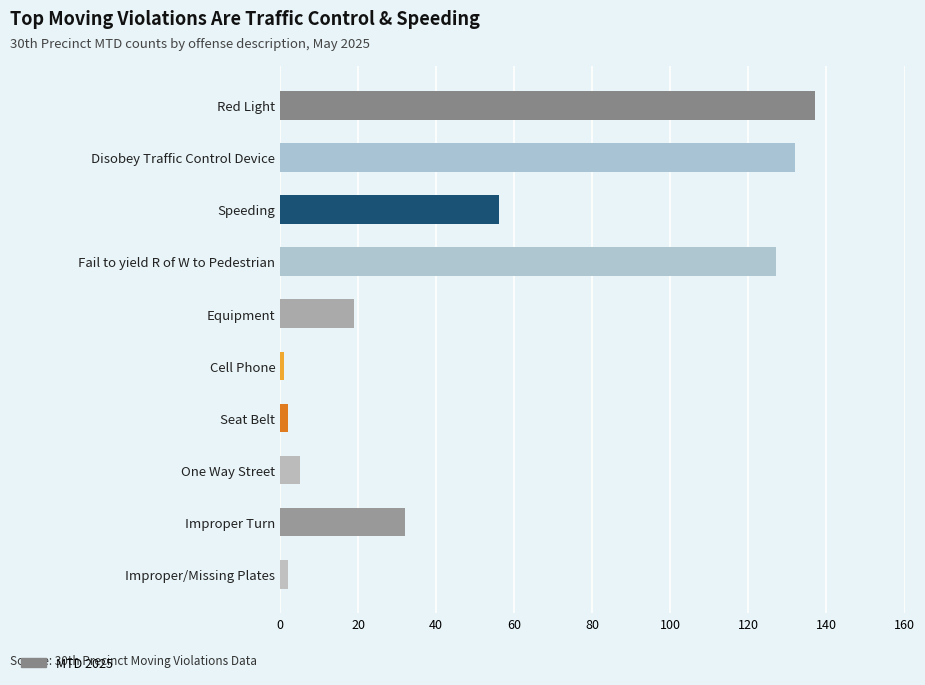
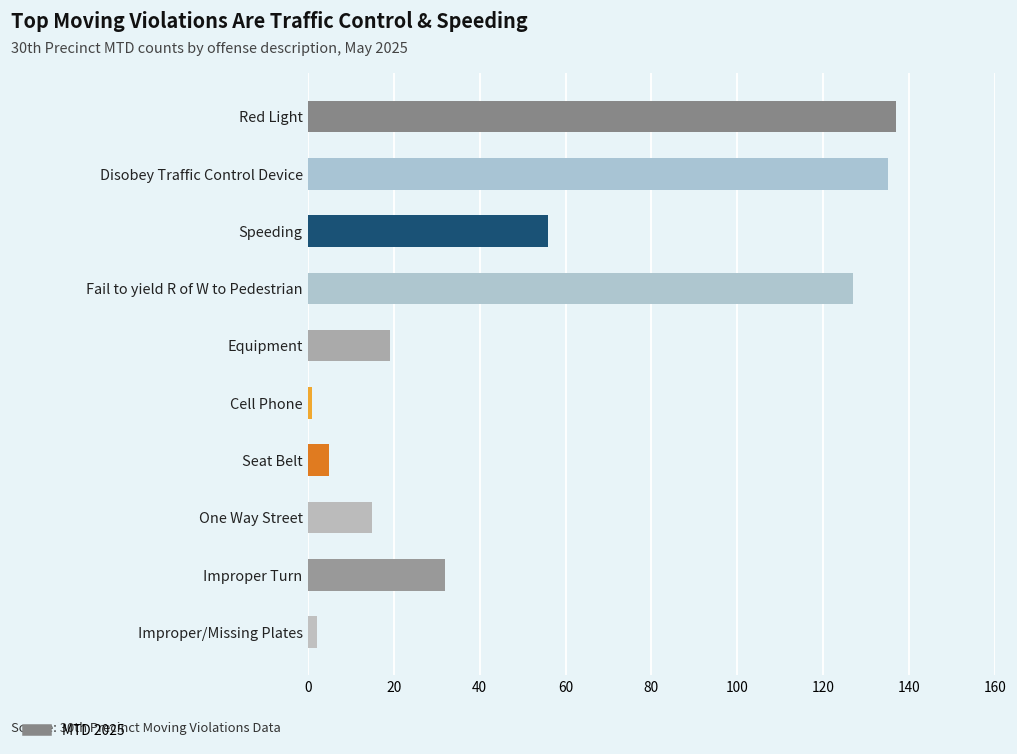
Disobey Traffic Control Device: 132 -> 135
Seat Belt: 2 -> 5
One Way Street: 5 -> 15
